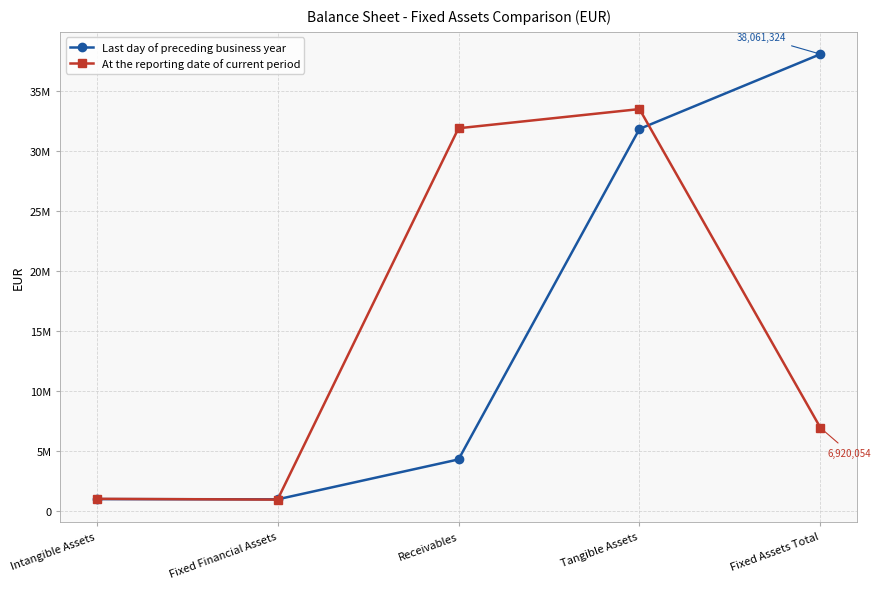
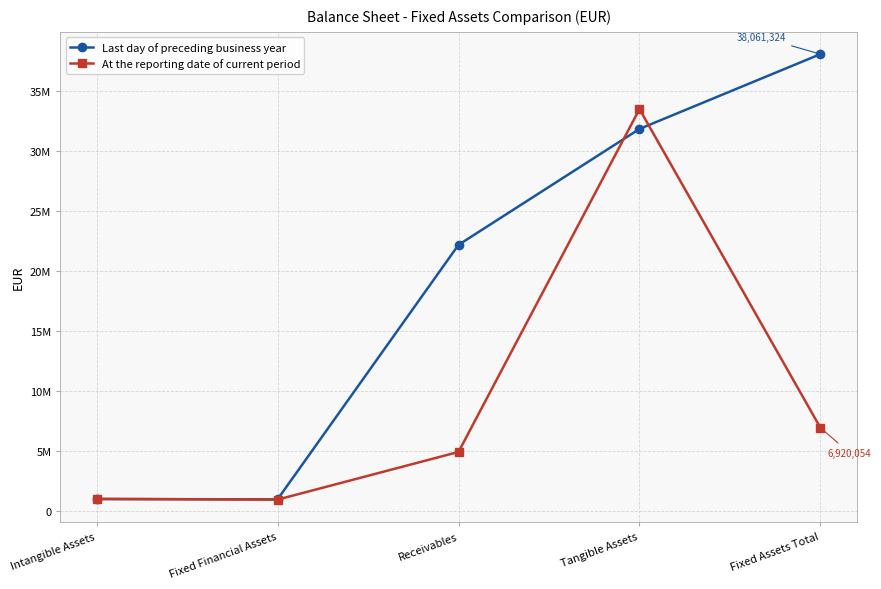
Last day of preceding business year, Receivables: 4300000 -> 22200000
At the reporting date of current period, Receivables: 31900000 -> 4900000
